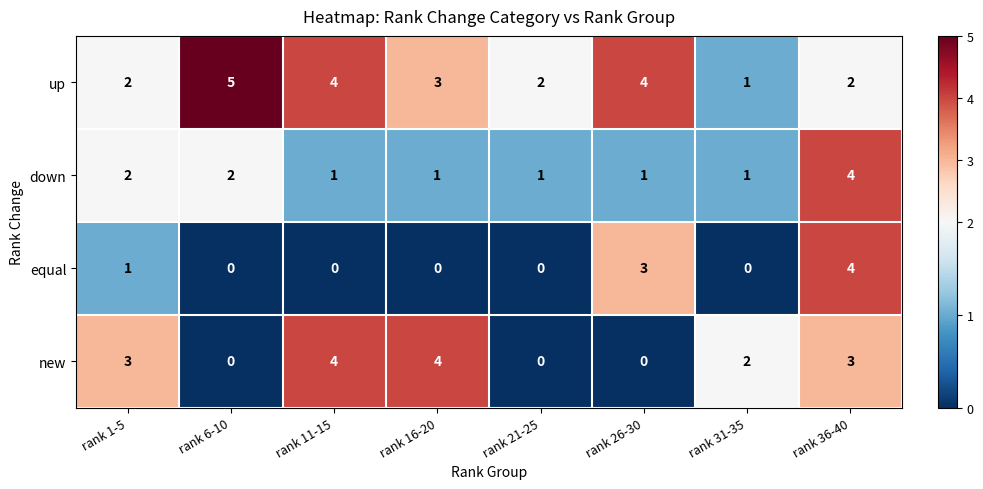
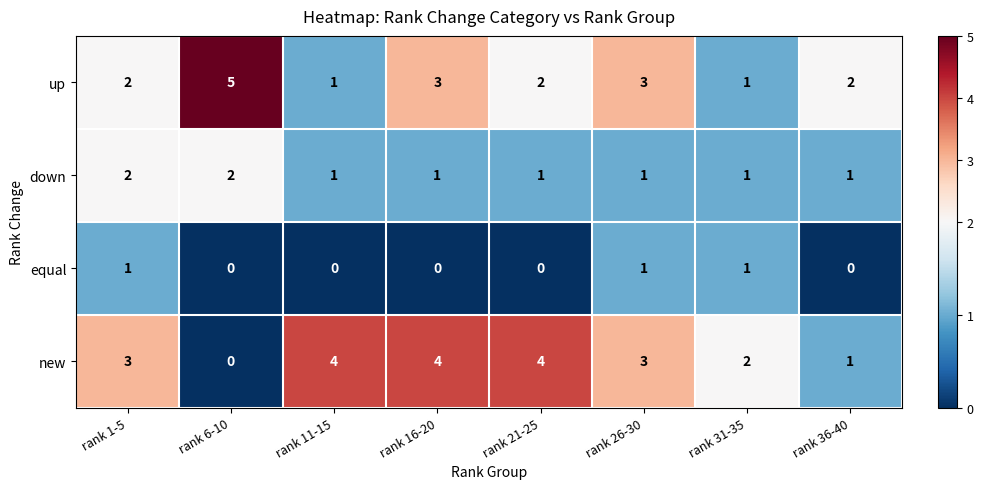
up, rank 11-15: 4 -> 1
up, rank 26-30: 4 -> 3
down, rank 36-40: 4 -> 1
equal, rank 26-30: 3 -> 1
equal, rank 31-35: 0 -> 1
equal, rank 36-40: 4 -> 0
new, rank 21-25: 0 -> 4
new, rank 26-30: 0 -> 3
new, rank 36-40: 3 -> 1
